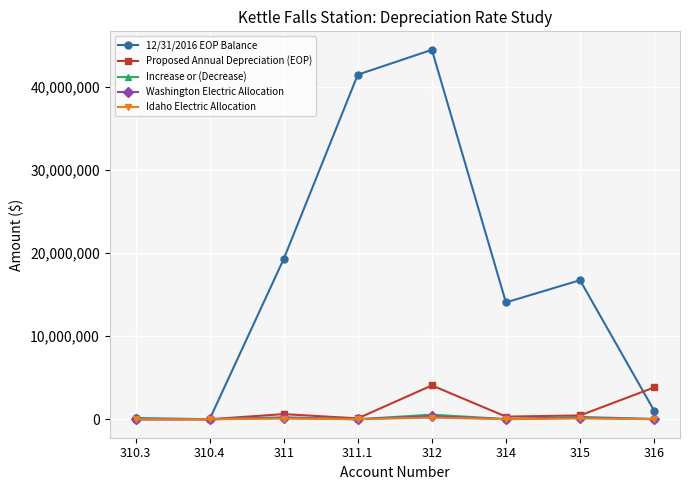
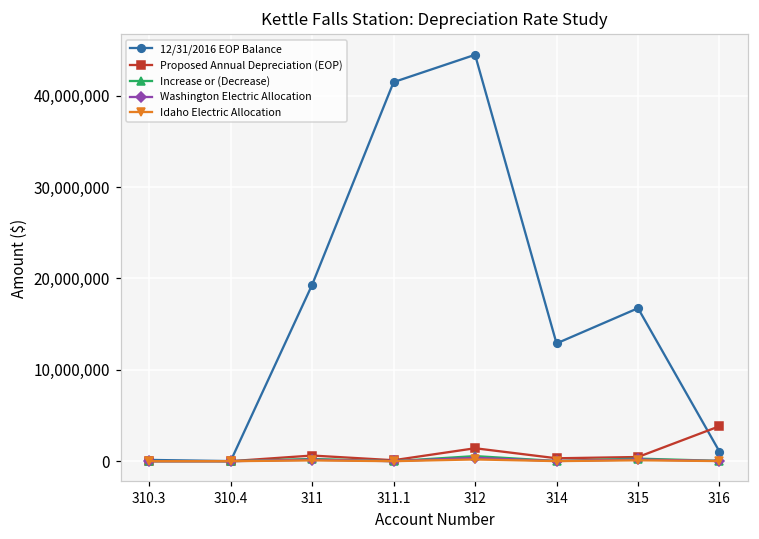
Proposed Annual Depreciation (EOP), 312: 4,000,000 -> 1,000,000
12/31/2016 EOP Balance, 314: 14,000,000 -> 13,000,000
